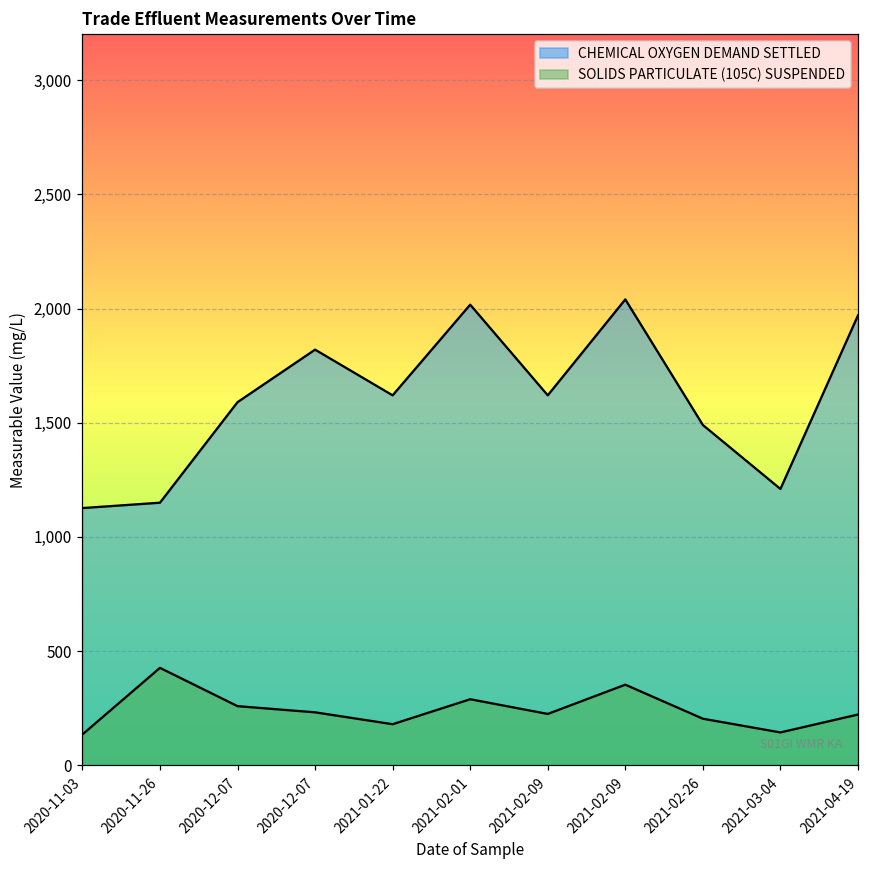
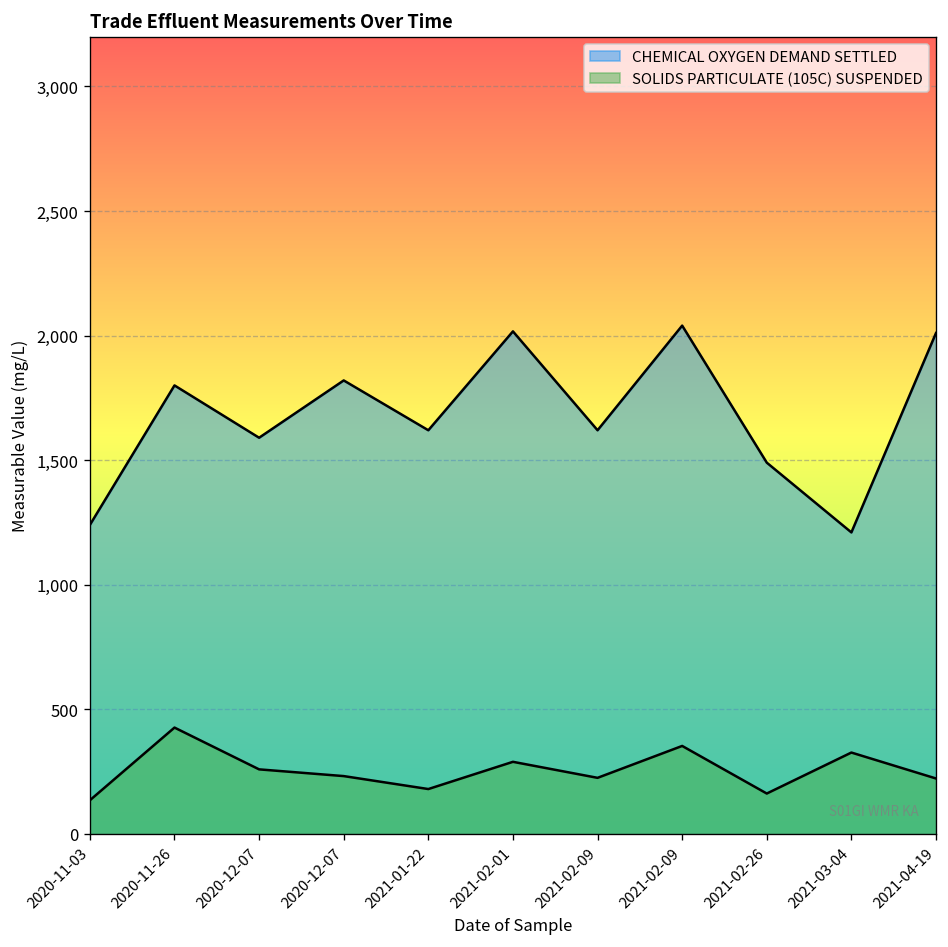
CHEMICAL OXYGEN DEMAND SETTLED, 2020-11-03: 1,130 -> 1,240
CHEMICAL OXYGEN DEMAND SETTLED, 2020-11-26: 1,150 -> 1,800
SOLIDS PARTICULATE (105C) SUSPENDED, 2021-02-26: 200 -> 160
SOLIDS PARTICULATE (105C) SUSPENDED, 2021-03-04: 140 -> 330
CHEMICAL OXYGEN DEMAND SETTLED, 2021-04-19: 1,970 -> 2,010
